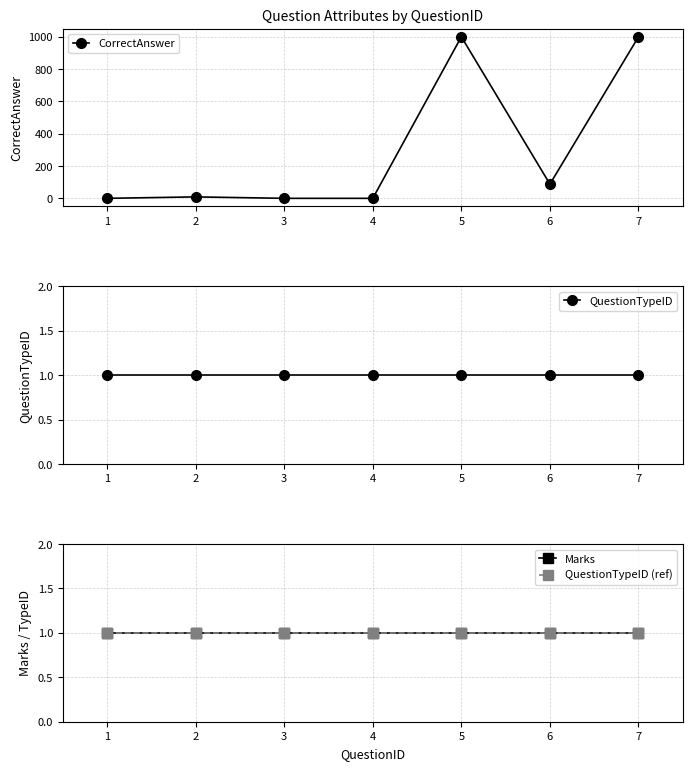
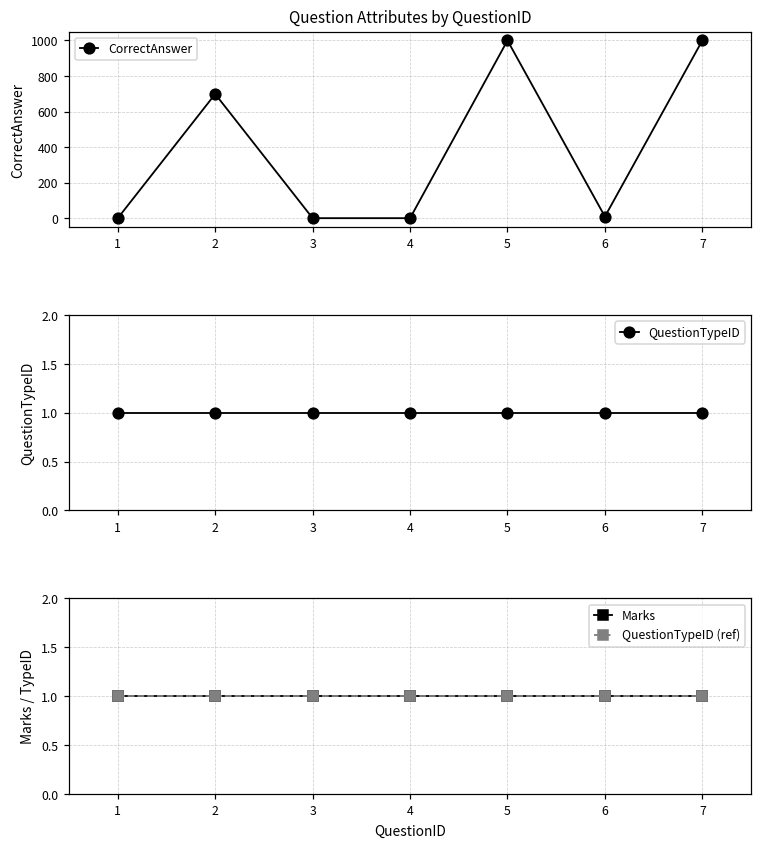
Question Attributes by QuestionID, 2: 10 -> 700
Question Attributes by QuestionID, 6: 90 -> 10
